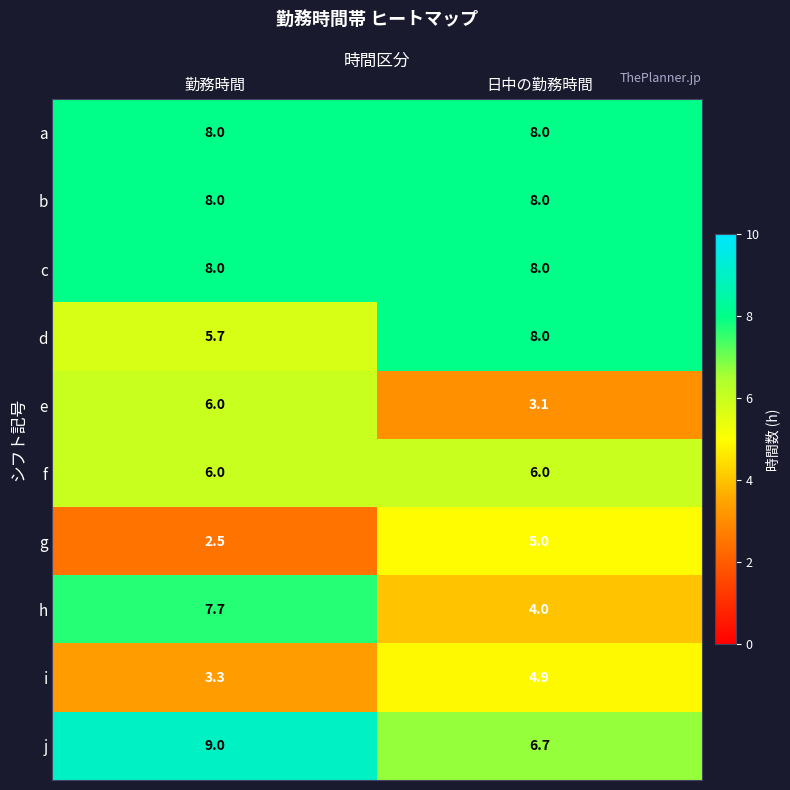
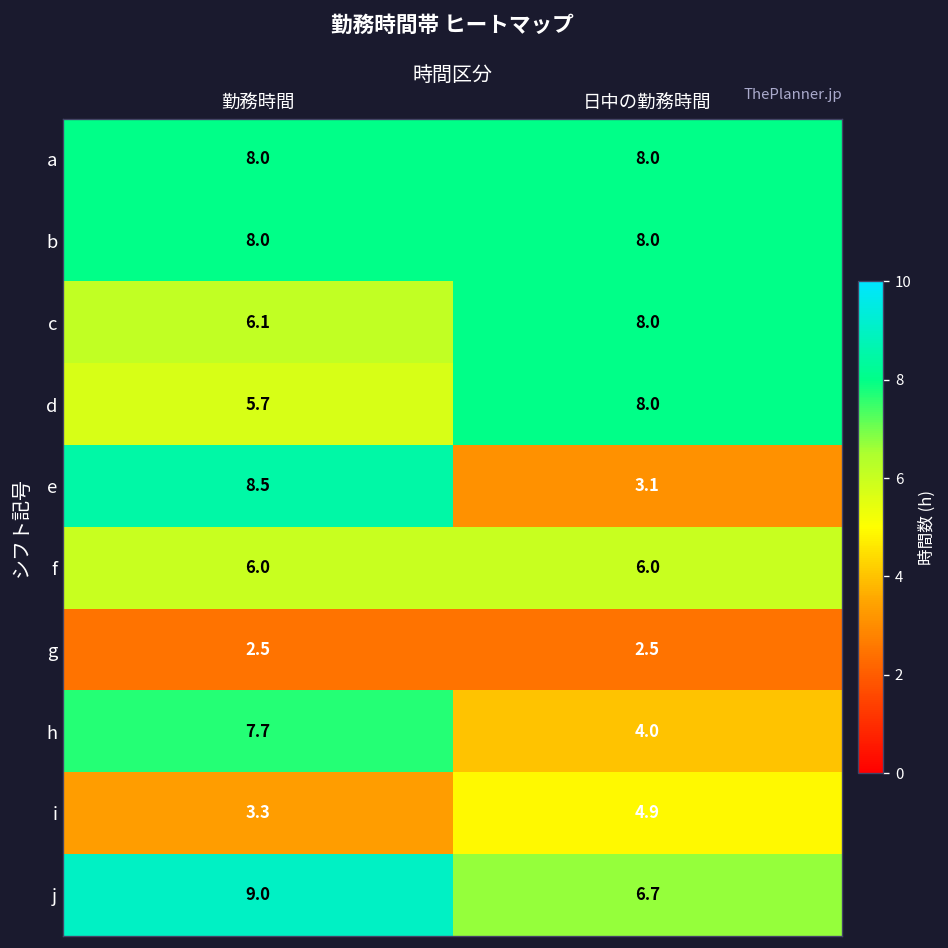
c, 勤務時間: 8.0 -> 6.1
e, 勤務時間: 6.0 -> 8.5
g, 日中の勤務時間: 5.0 -> 2.5
